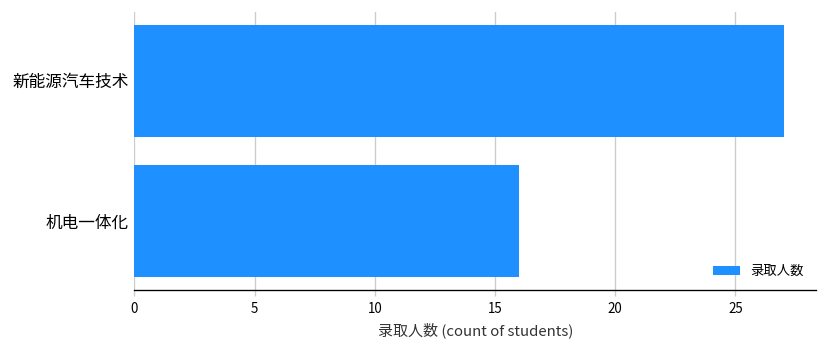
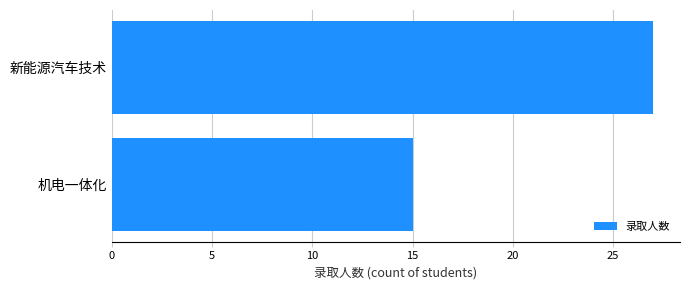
机电一体化: 16 -> 15
